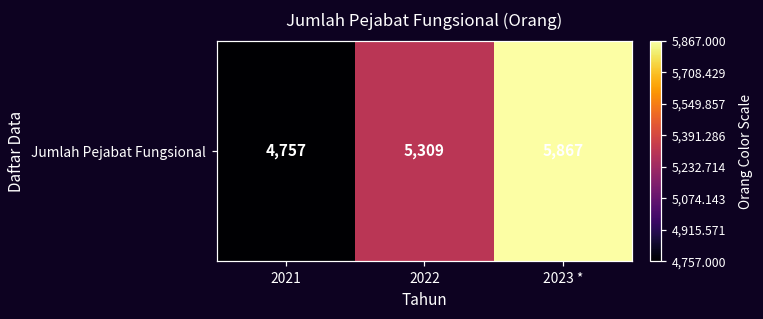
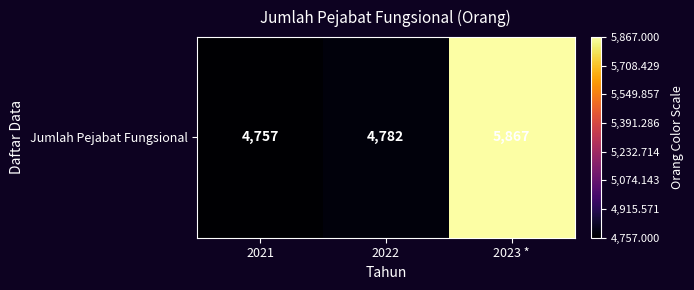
Jumlah Pejabat Fungsional, 2022: 5,309 -> 4,782
